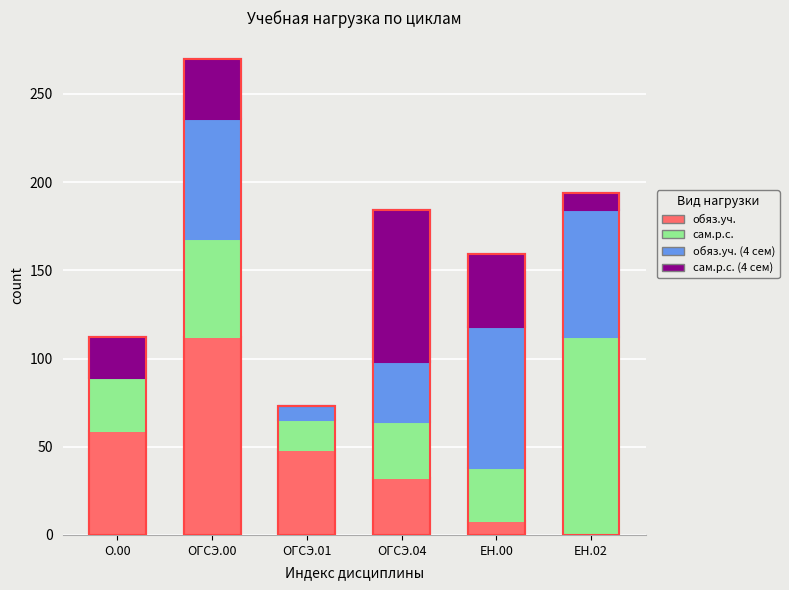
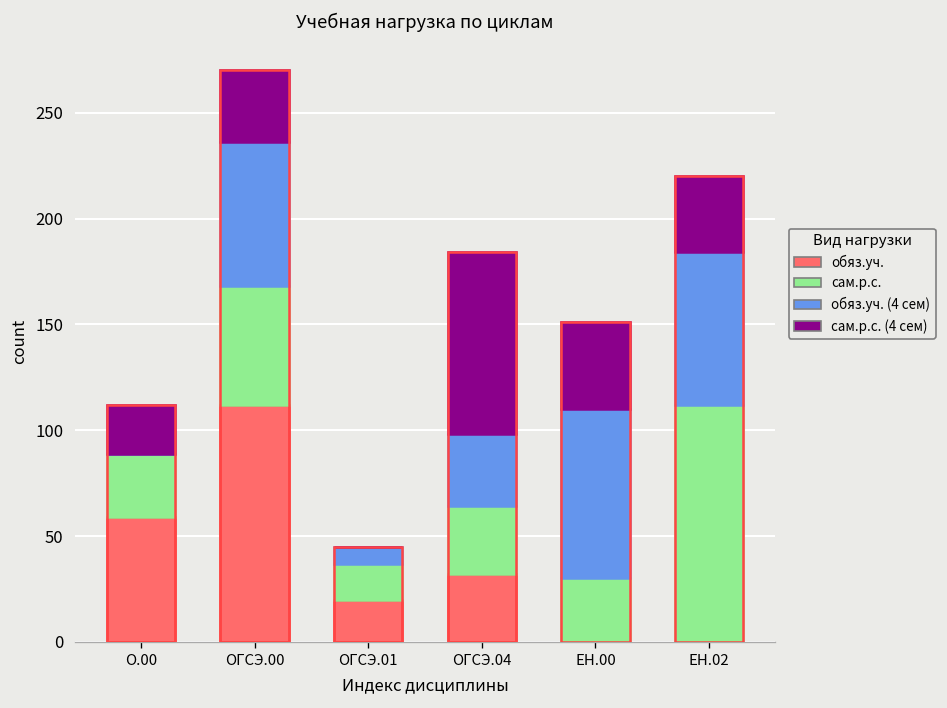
обяз.уч., ОГСЭ.01: 48 -> 20
обяз.уч., ЕН.00: 8 -> 0
сам.р.с. (4 сем), ЕН.02: 10 -> 36
